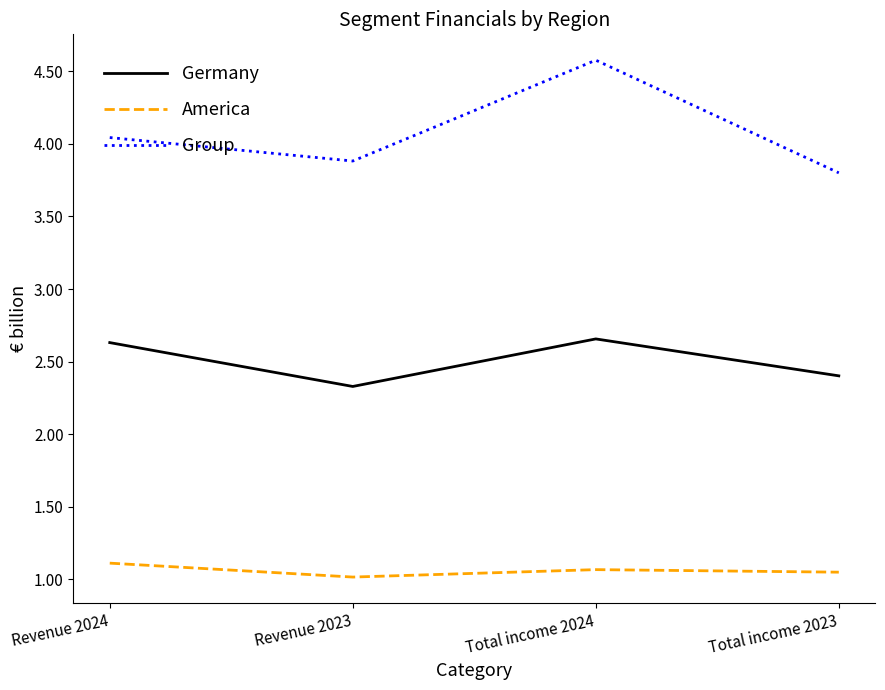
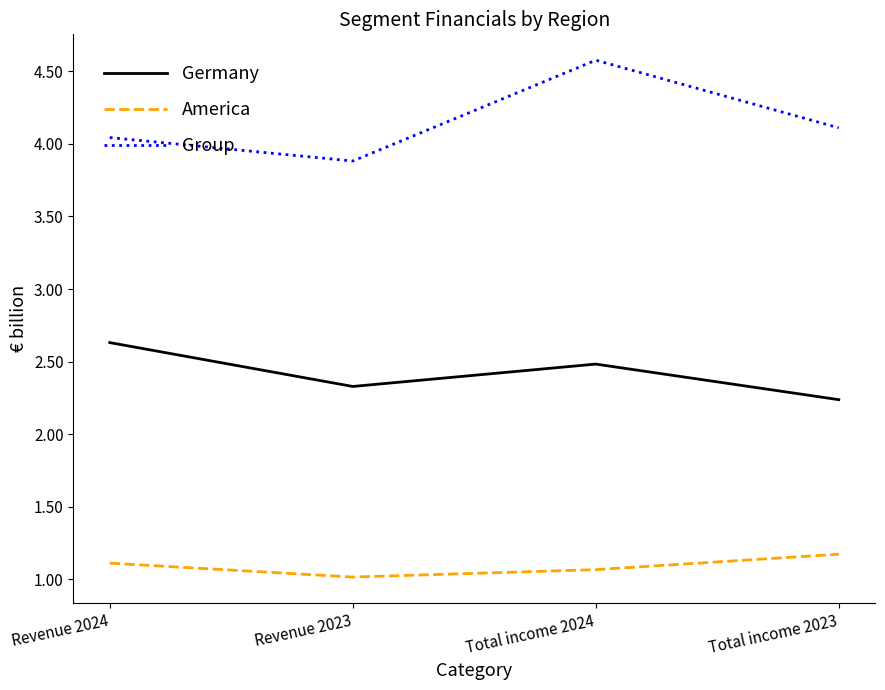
Germany, Total income 2024: 2.66 -> 2.48
Germany, Total income 2023: 2.40 -> 2.24
America, Total income 2023: 1.05 -> 1.17
Group, Total income 2023: 3.80 -> 4.11
